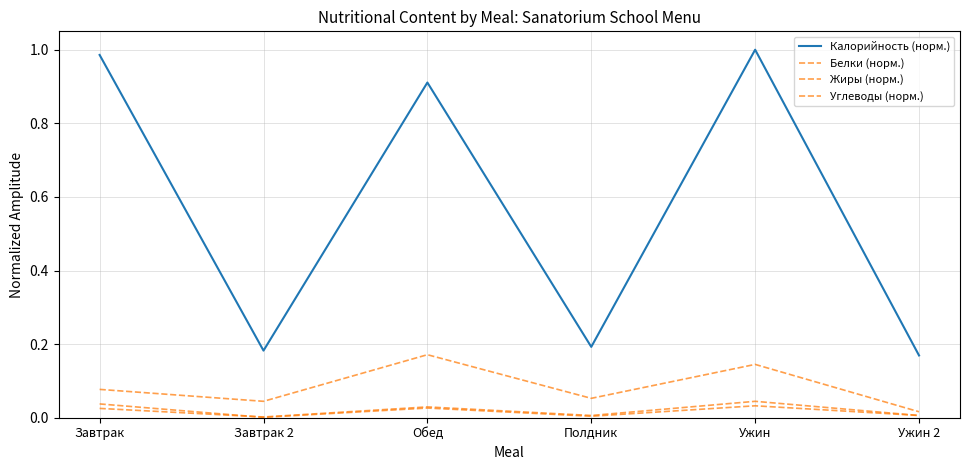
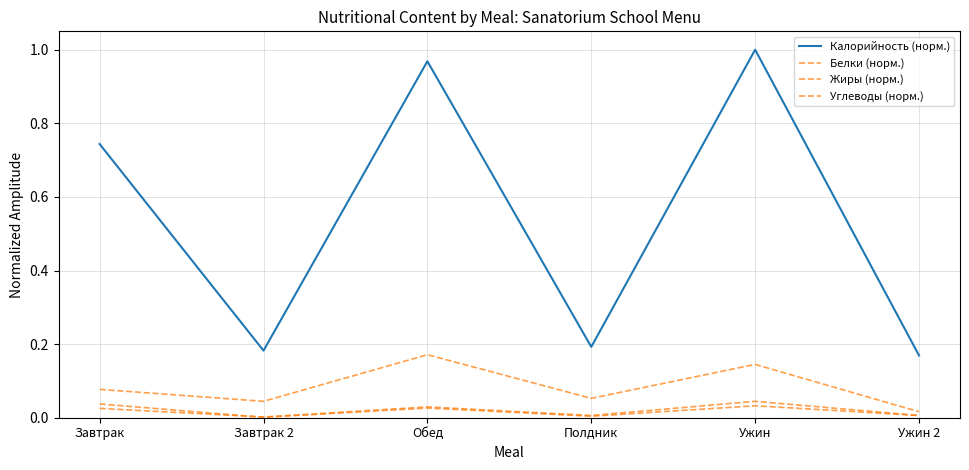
Калорийность (норм.), Завтрак: 0.99 -> 0.74
Калорийность (норм.), Обед: 0.91 -> 0.97
